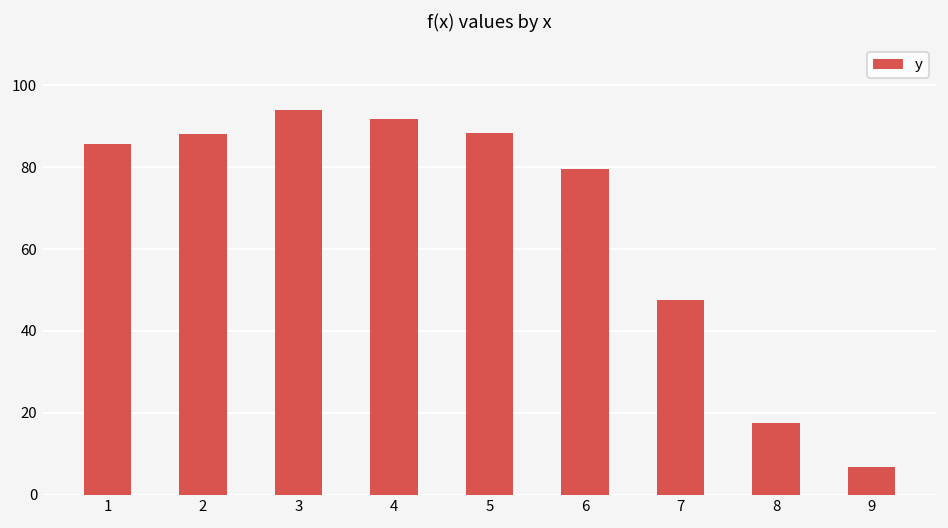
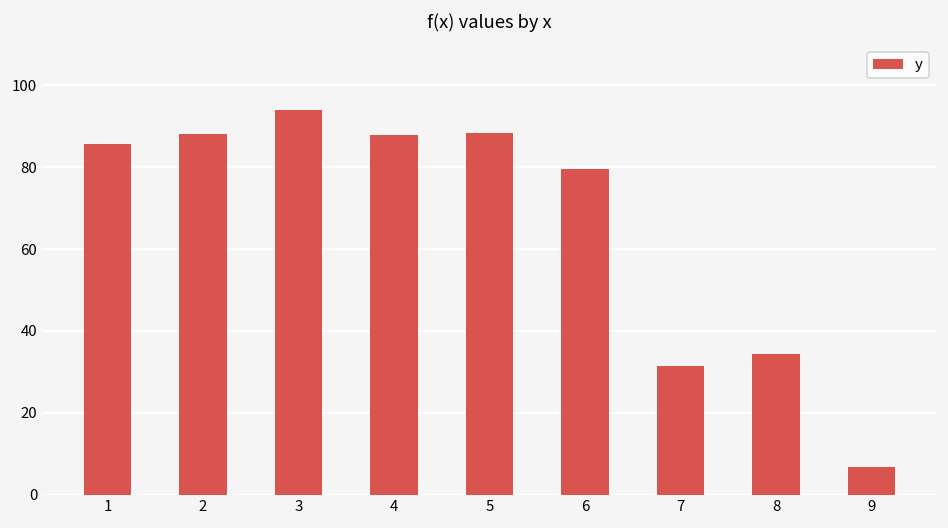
4: 92 -> 88
7: 48 -> 32
8: 18 -> 34
